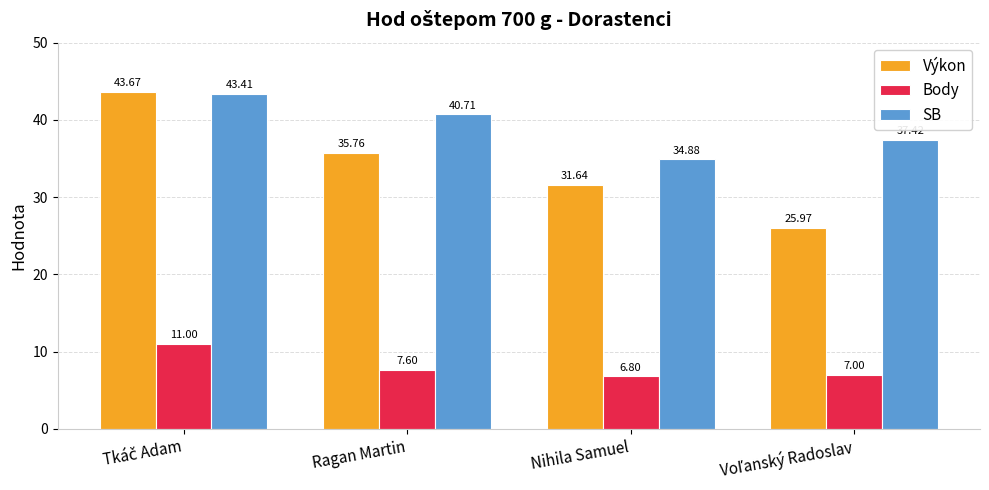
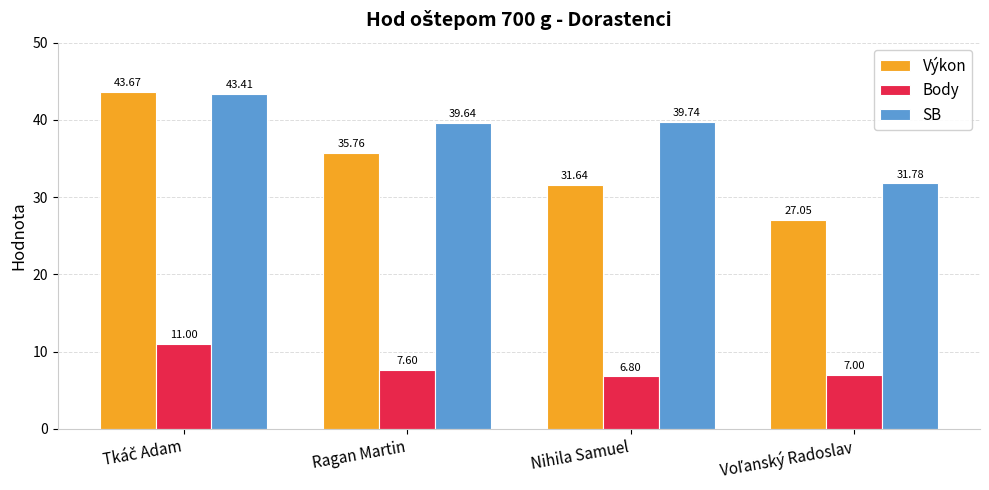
SB, Ragan Martin: 40.71 -> 39.64
SB, Nihila Samuel: 34.88 -> 39.74
Výkon, Voľanský Radoslav: 25.97 -> 27.05
SB, Voľanský Radoslav: 37 -> 32
